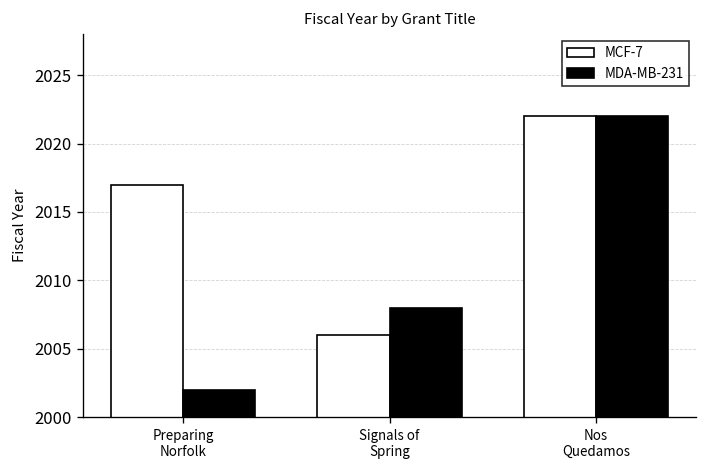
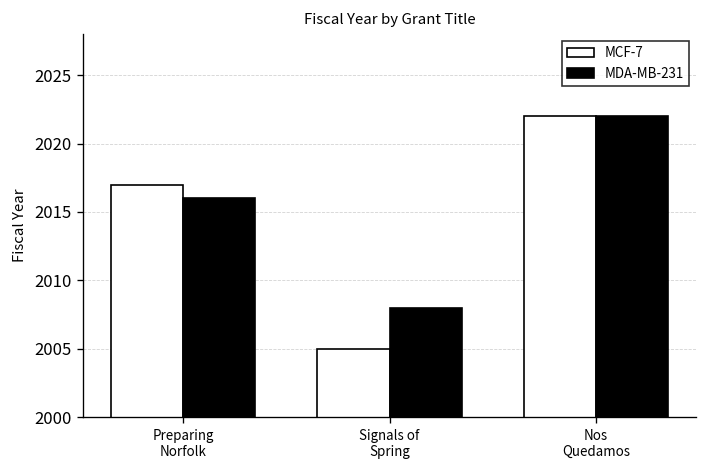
MDA-MB-231, Preparing Norfolk: 2002 -> 2016
MCF-7, Signals of Spring: 2006 -> 2005
